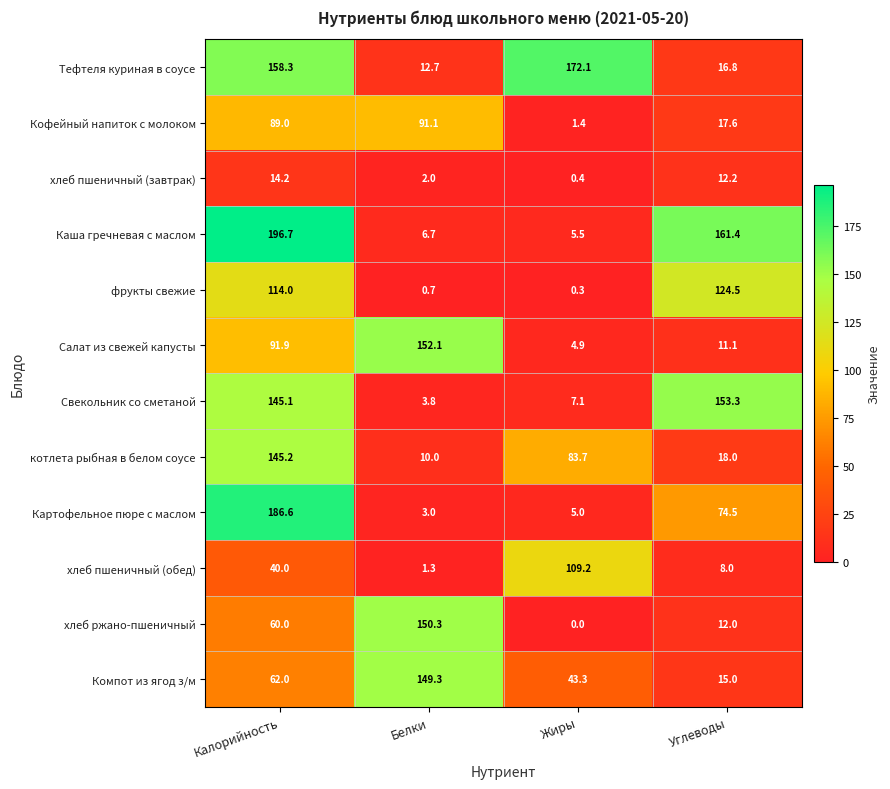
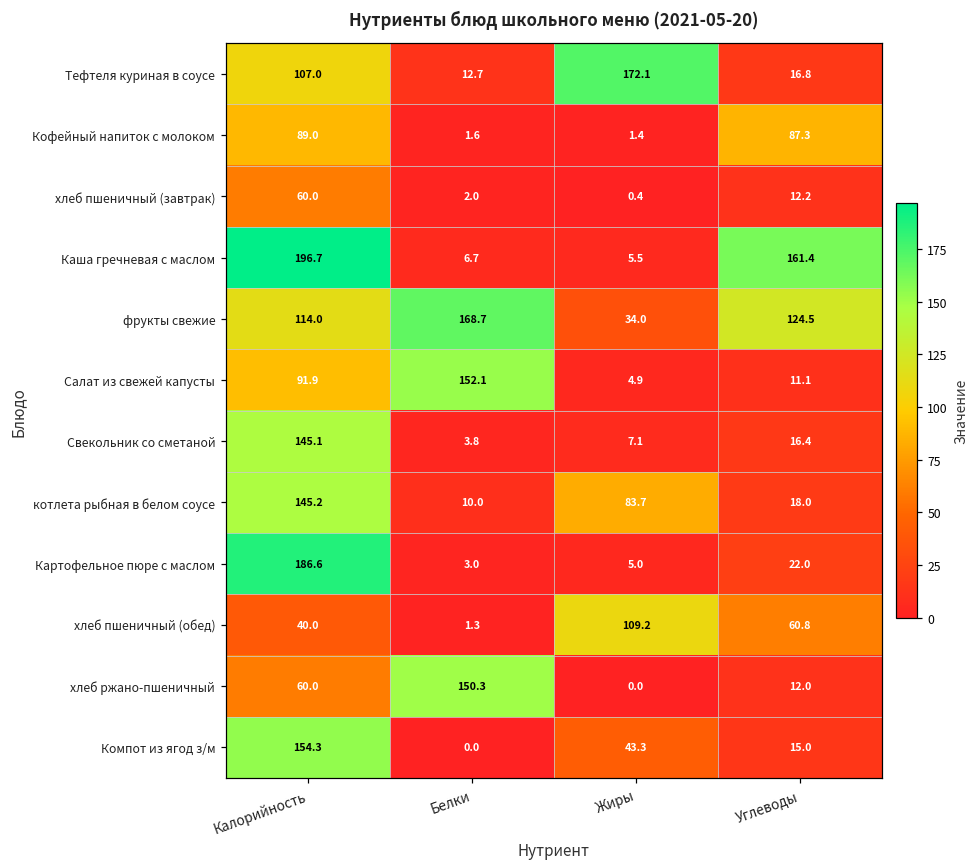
Тефтеля куриная в соусе, Калорийность: 158.3 -> 107.0
Кофейный напиток с молоком, Белки: 91.1 -> 1.6
Кофейный напиток с молоком, Углеводы: 17.6 -> 87.3
хлеб пшеничный (завтрак), Калорийность: 14.2 -> 60.0
фрукты свежие, Белки: 0.7 -> 168.7
фрукты свежие, Жиры: 0.3 -> 34.0
Свекольник со сметаной, Углеводы: 153.3 -> 16.4
Картофельное пюре с маслом, Углеводы: 74.5 -> 22.0
хлеб пшеничный (обед), Углеводы: 8.0 -> 60.8
Компот из ягод з/м, Калорийность: 62.0 -> 154.3
Компот из ягод з/м, Белки: 149.3 -> 0.0
